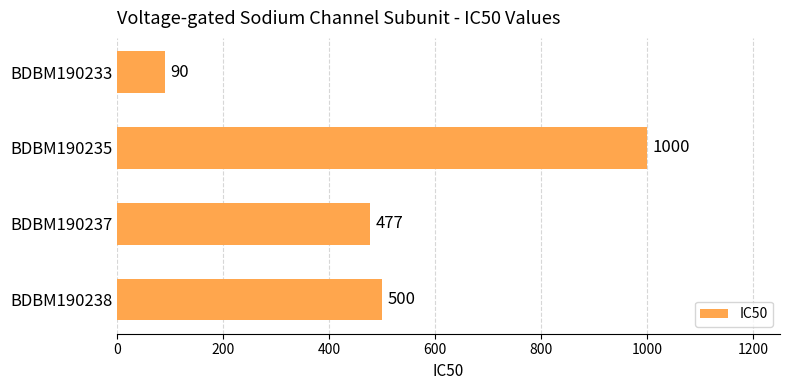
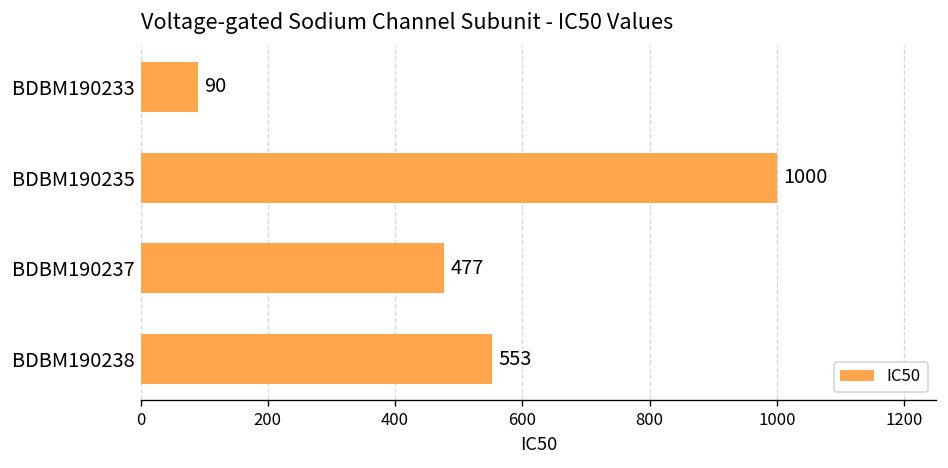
BDBM190238: 500 -> 553
